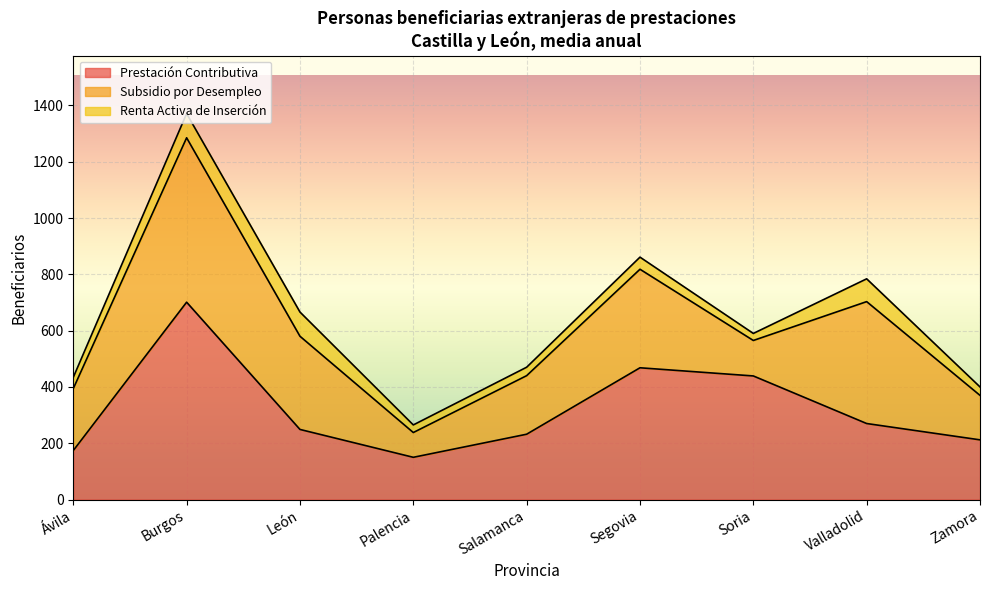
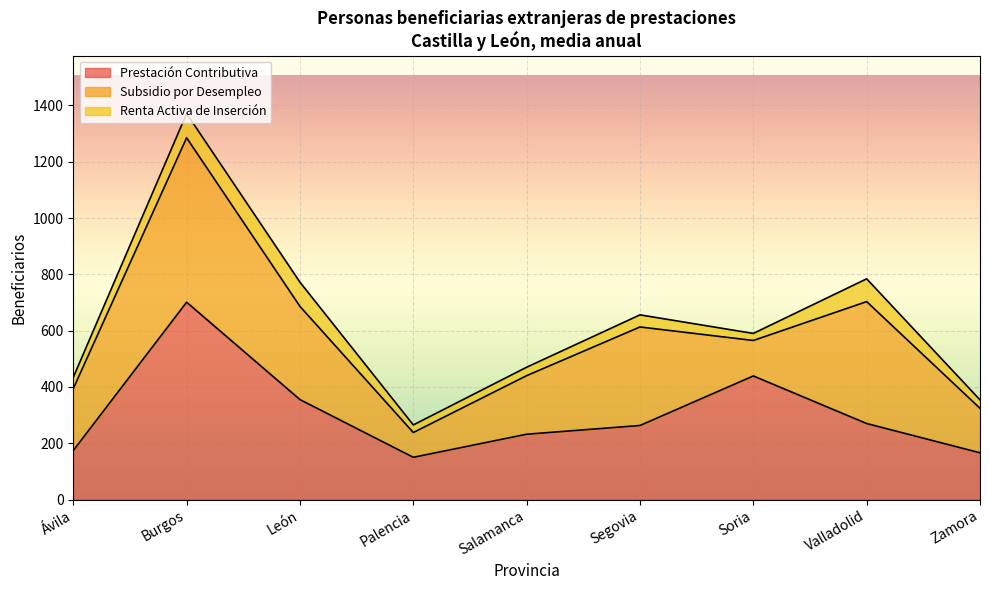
Prestación Contributiva, León: 250 -> 360
Prestación Contributiva, Segovia: 470 -> 260
Prestación Contributiva, Zamora: 210 -> 170
